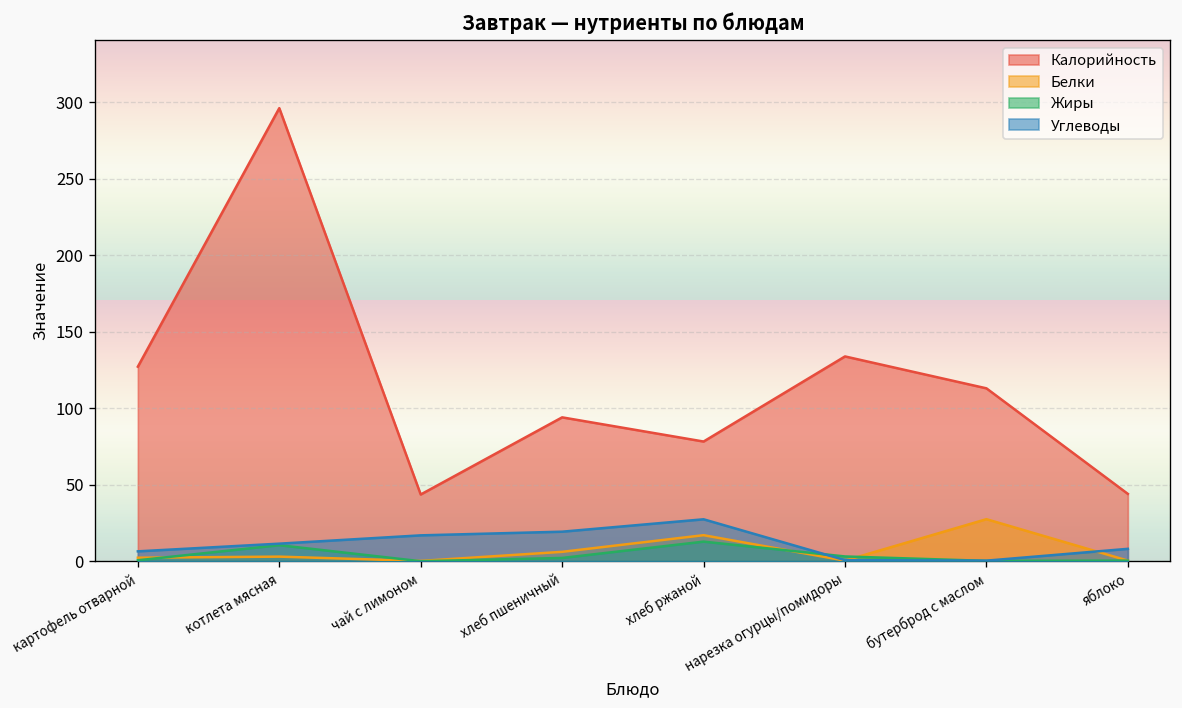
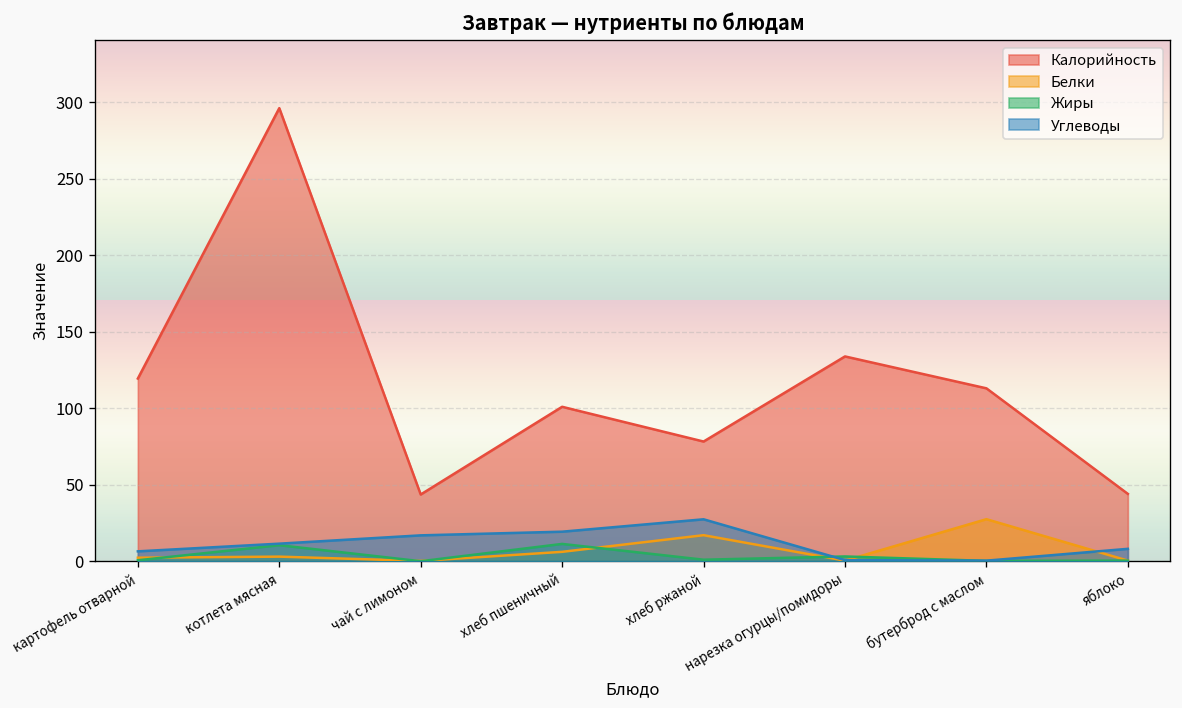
Калорийность, картофель отварной: 127 -> 119
Калорийность, хлеб пшеничный: 94 -> 101
Жиры, хлеб пшеничный: 2 -> 11
Жиры, хлеб ржаной: 13 -> 1
